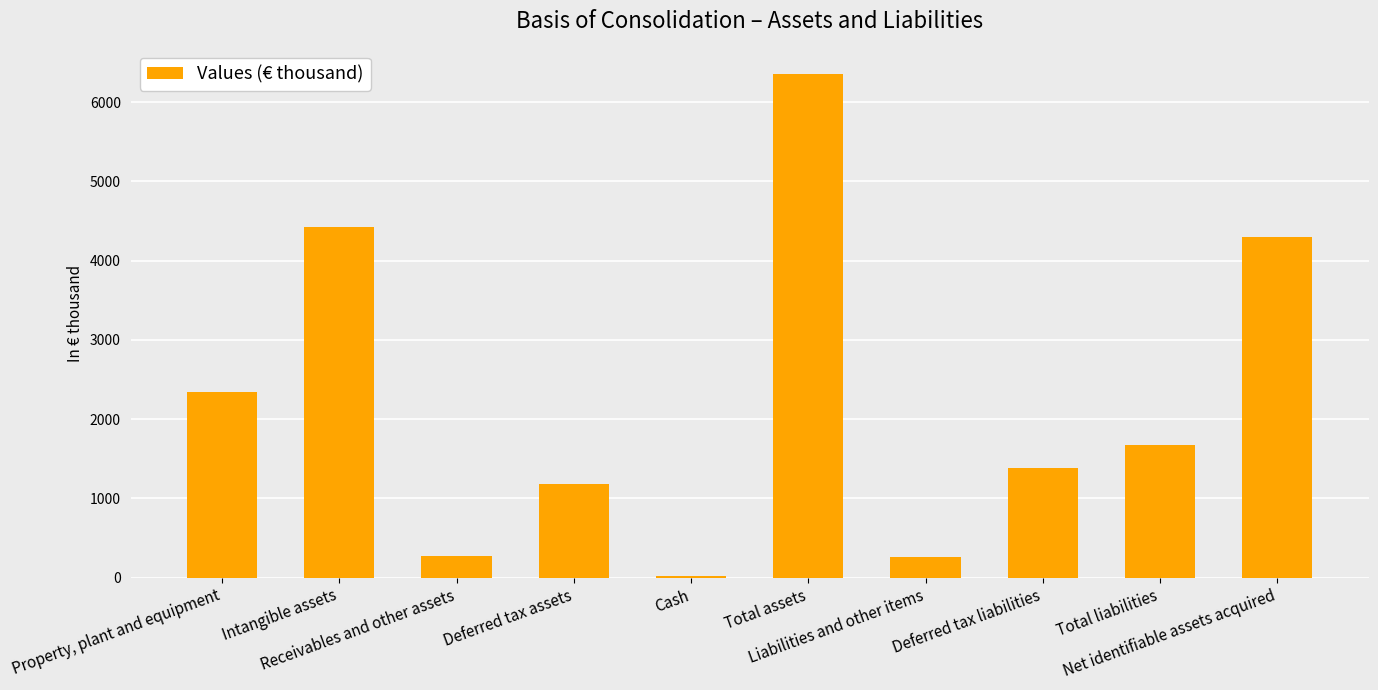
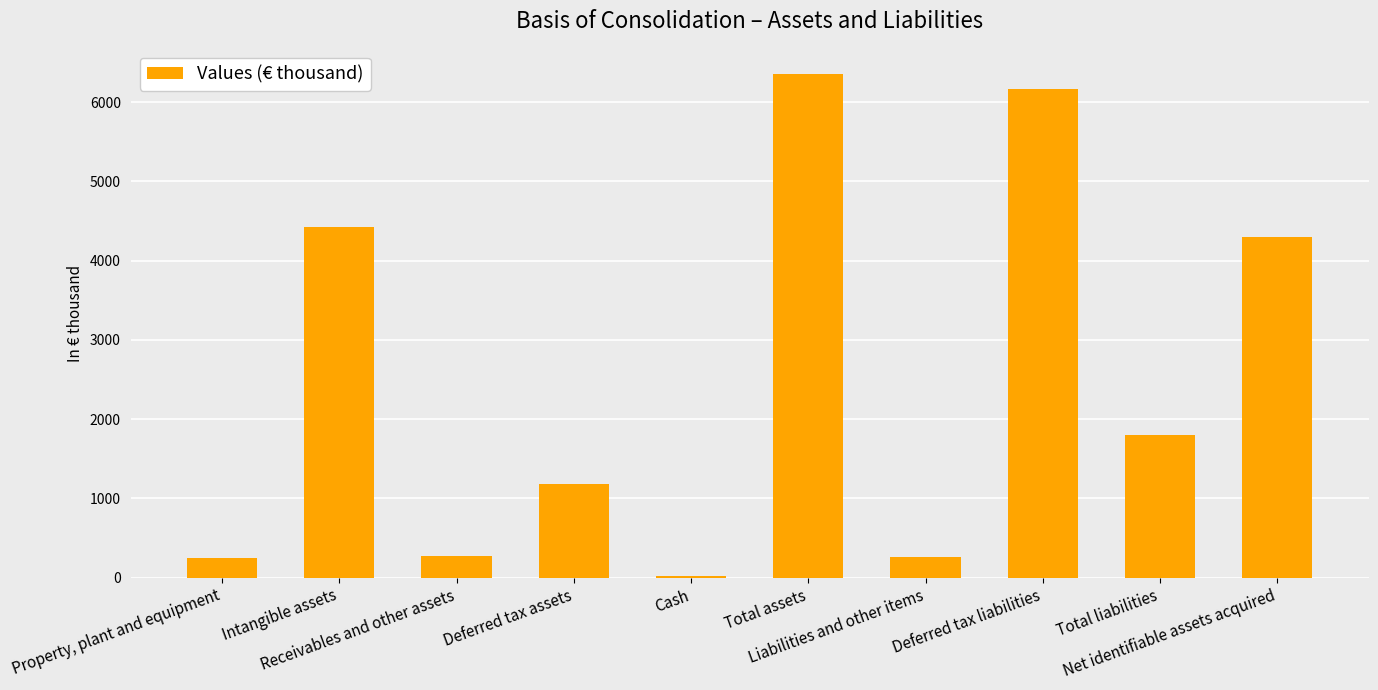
Property, plant and equipment: 2300 -> 300
Deferred tax liabilities: 1400 -> 6200
Total liabilities: 1700 -> 1800
